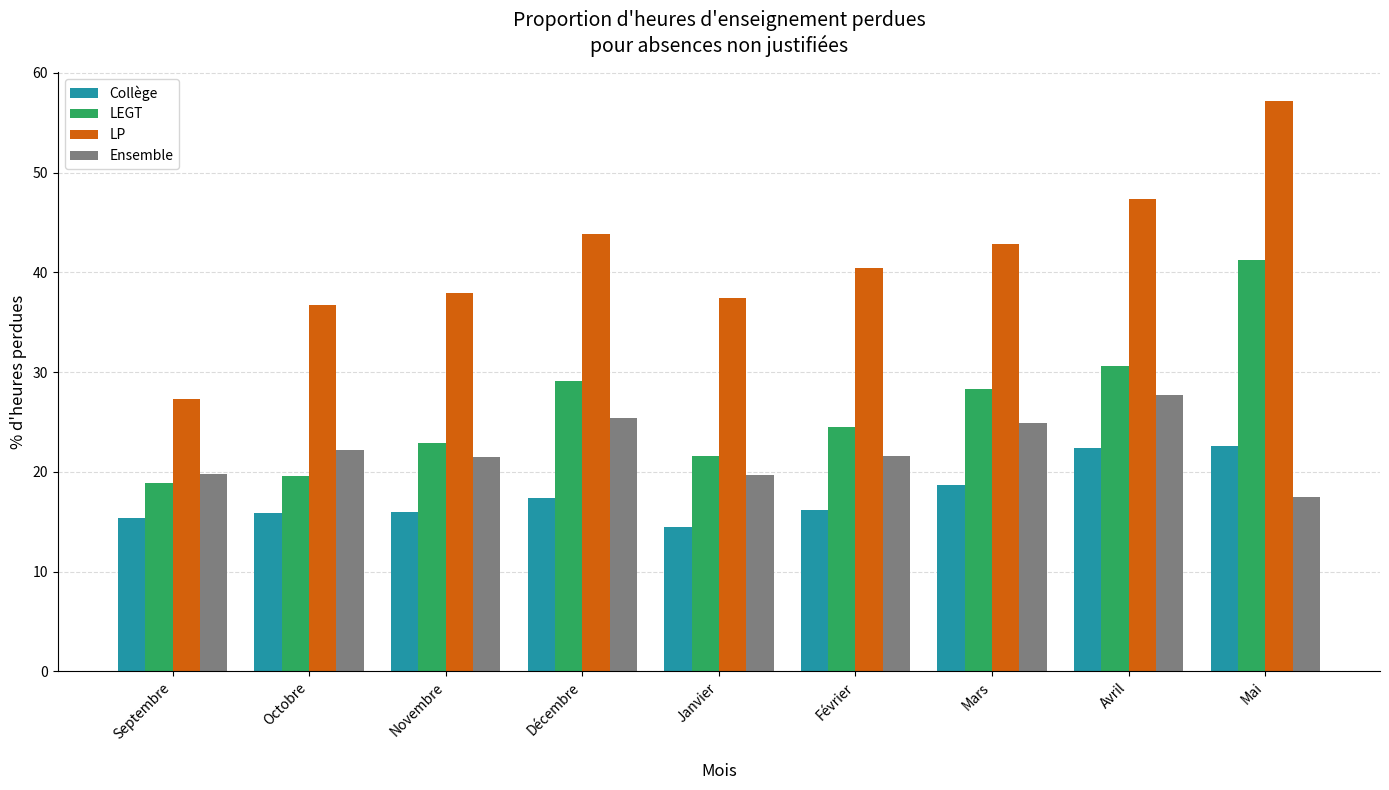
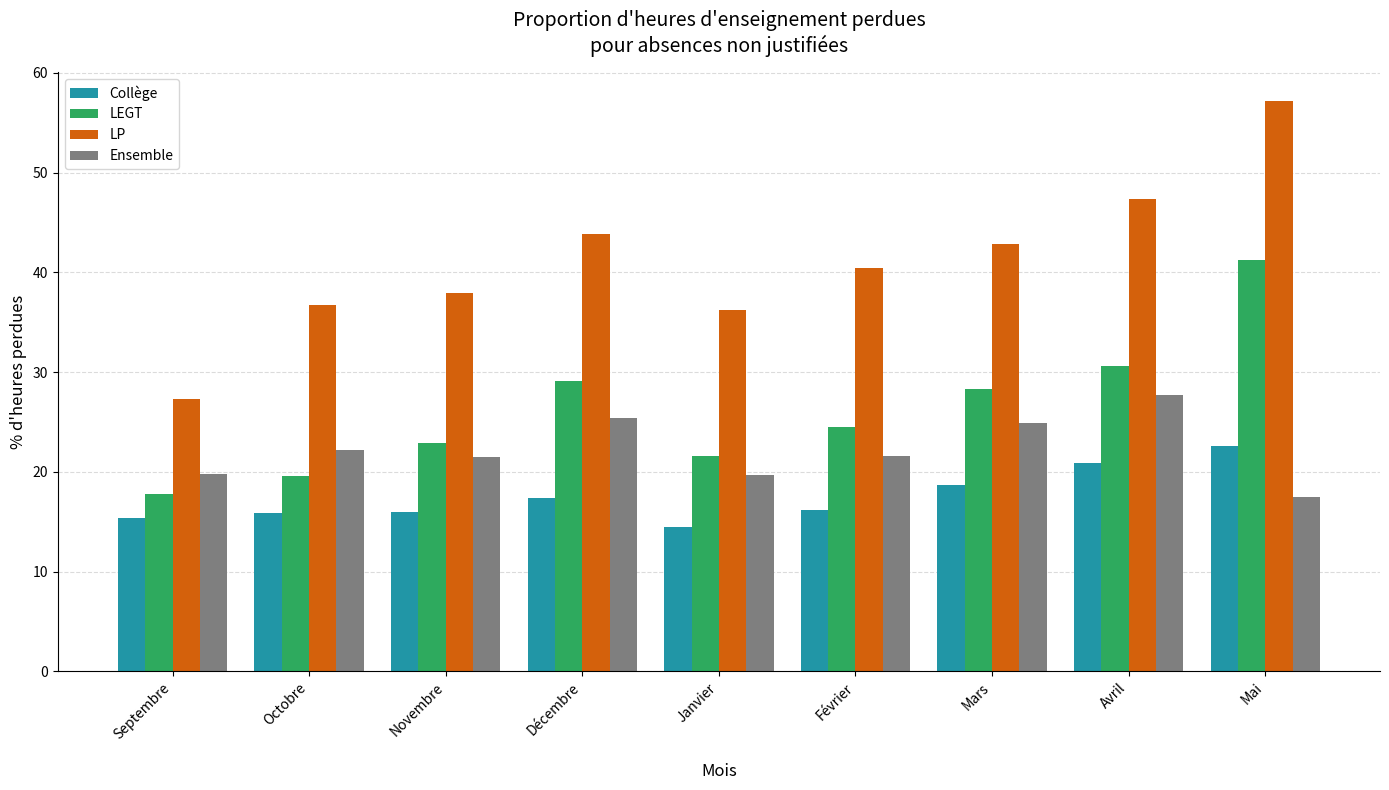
LEGT, Septembre: 19 -> 18
LP, Janvier: 37 -> 36
Collège, Avril: 22 -> 21
